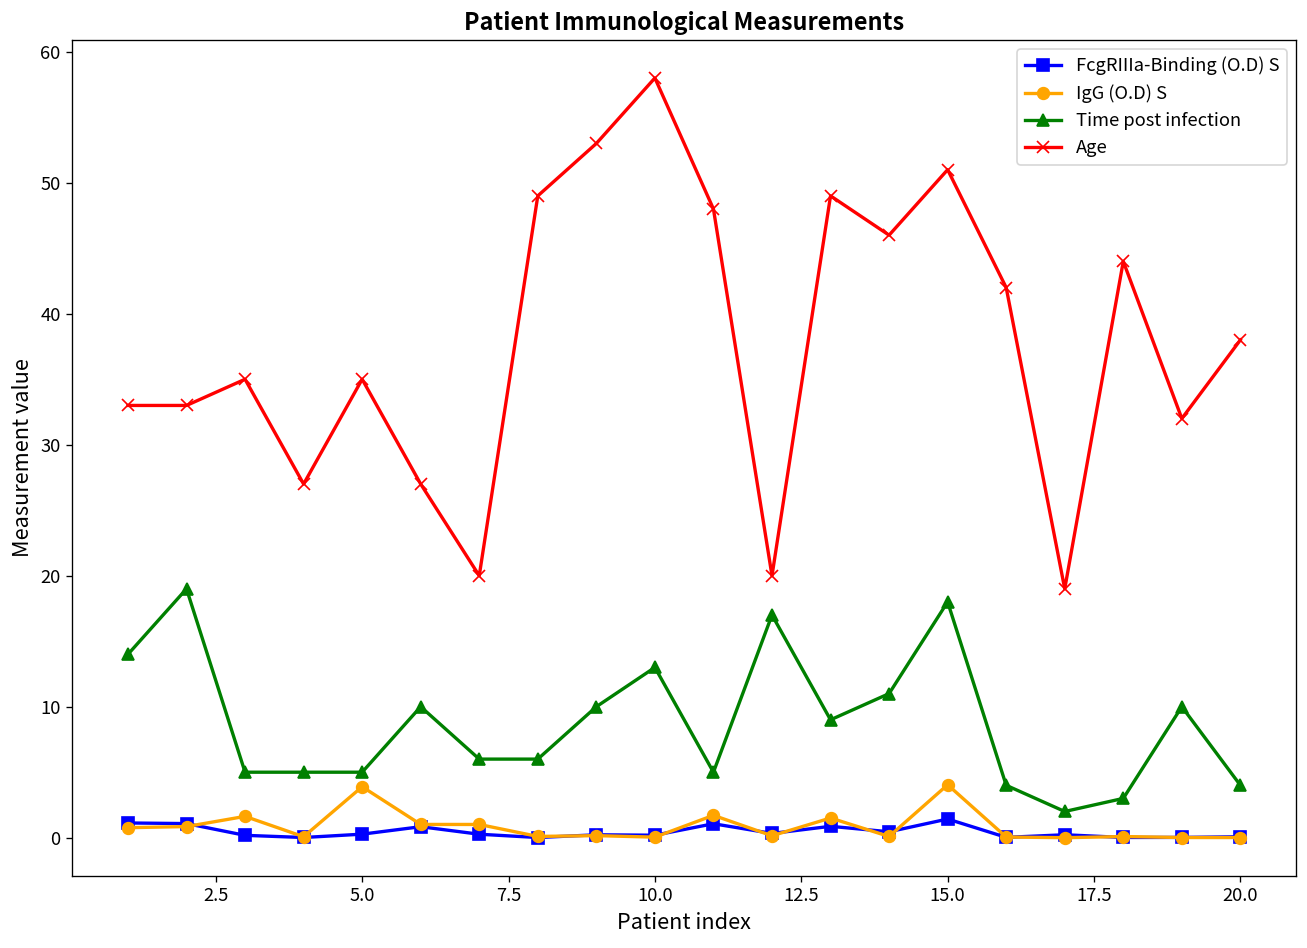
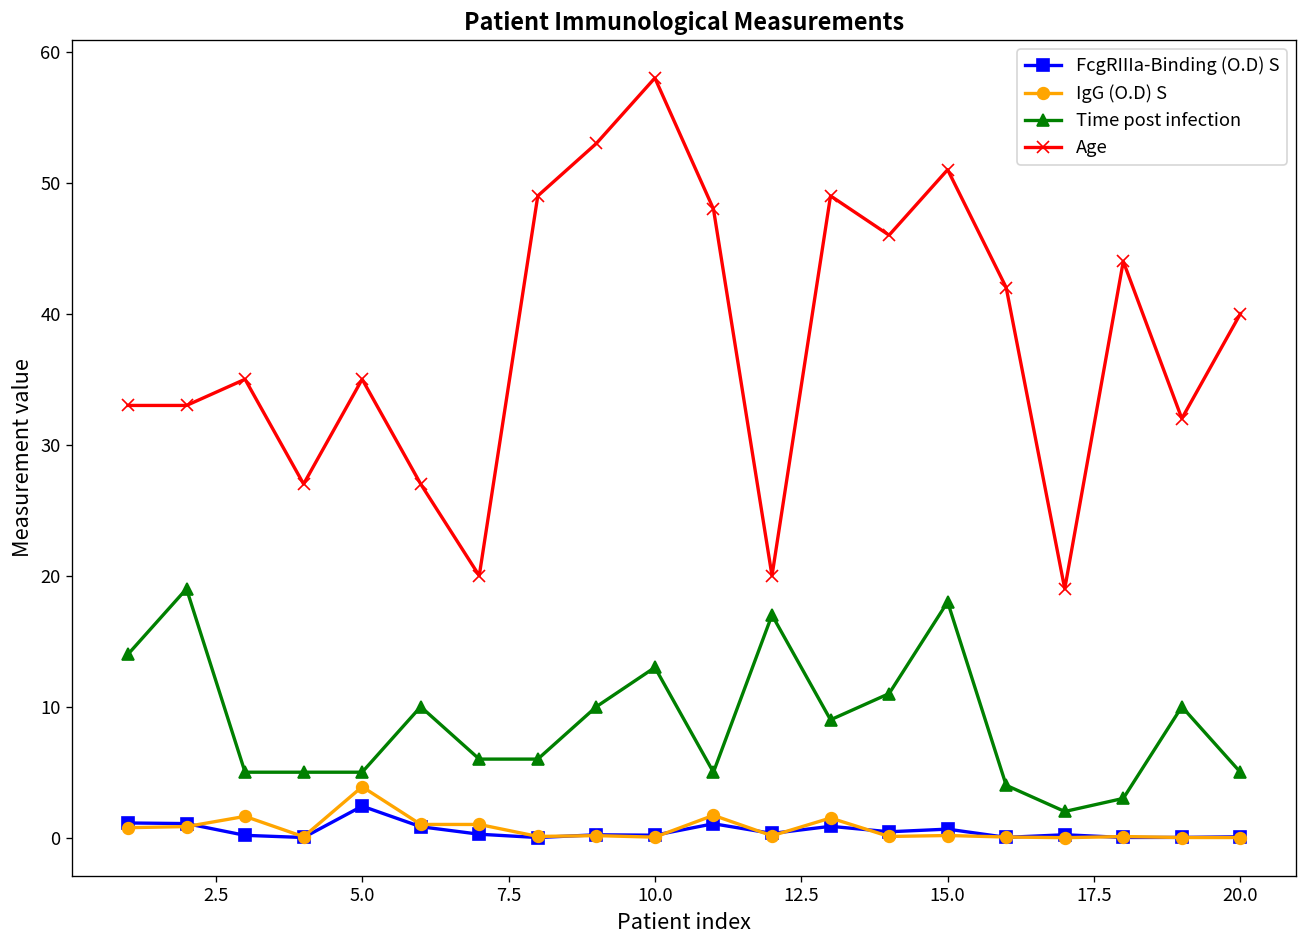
FcgRIIIa-Binding (O.D) S, 5.0: 0.3 -> 2.4
FcgRIIIa-Binding (O.D) S, 15.0: 1.4 -> 0.7
IgG (O.D) S, 15.0: 4.0 -> 0.2
Time post infection, 20.0: 4 -> 5
Age, 20.0: 38 -> 40
